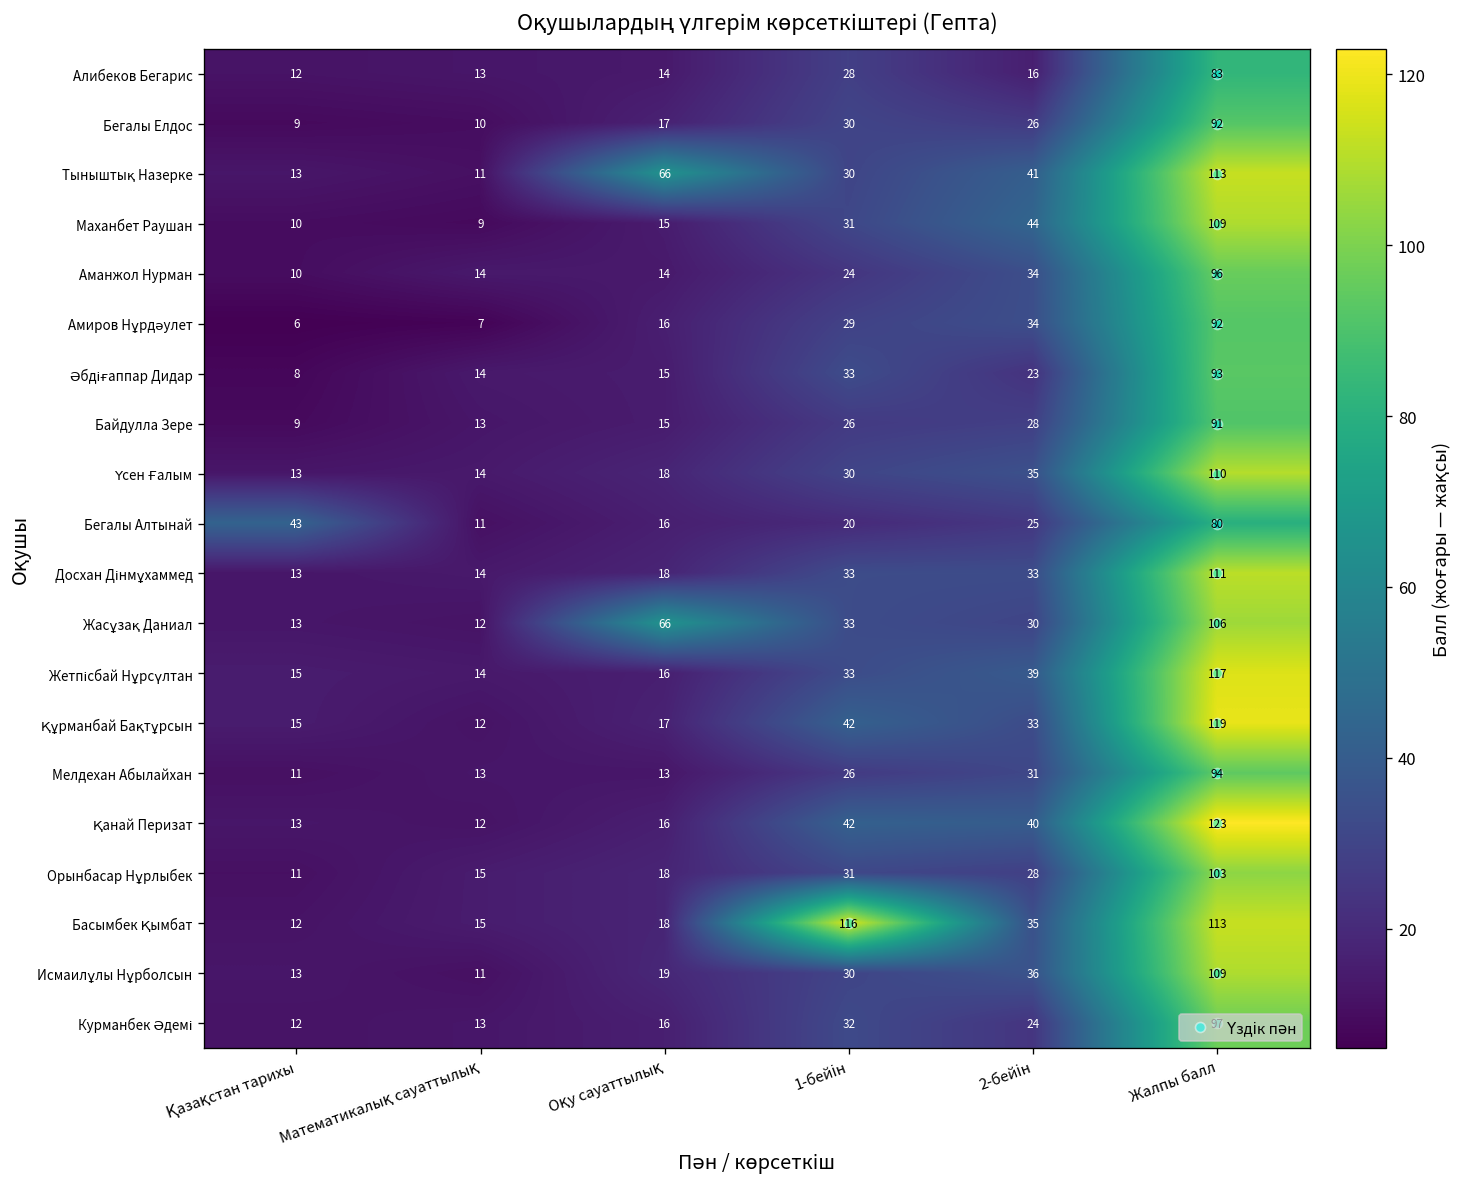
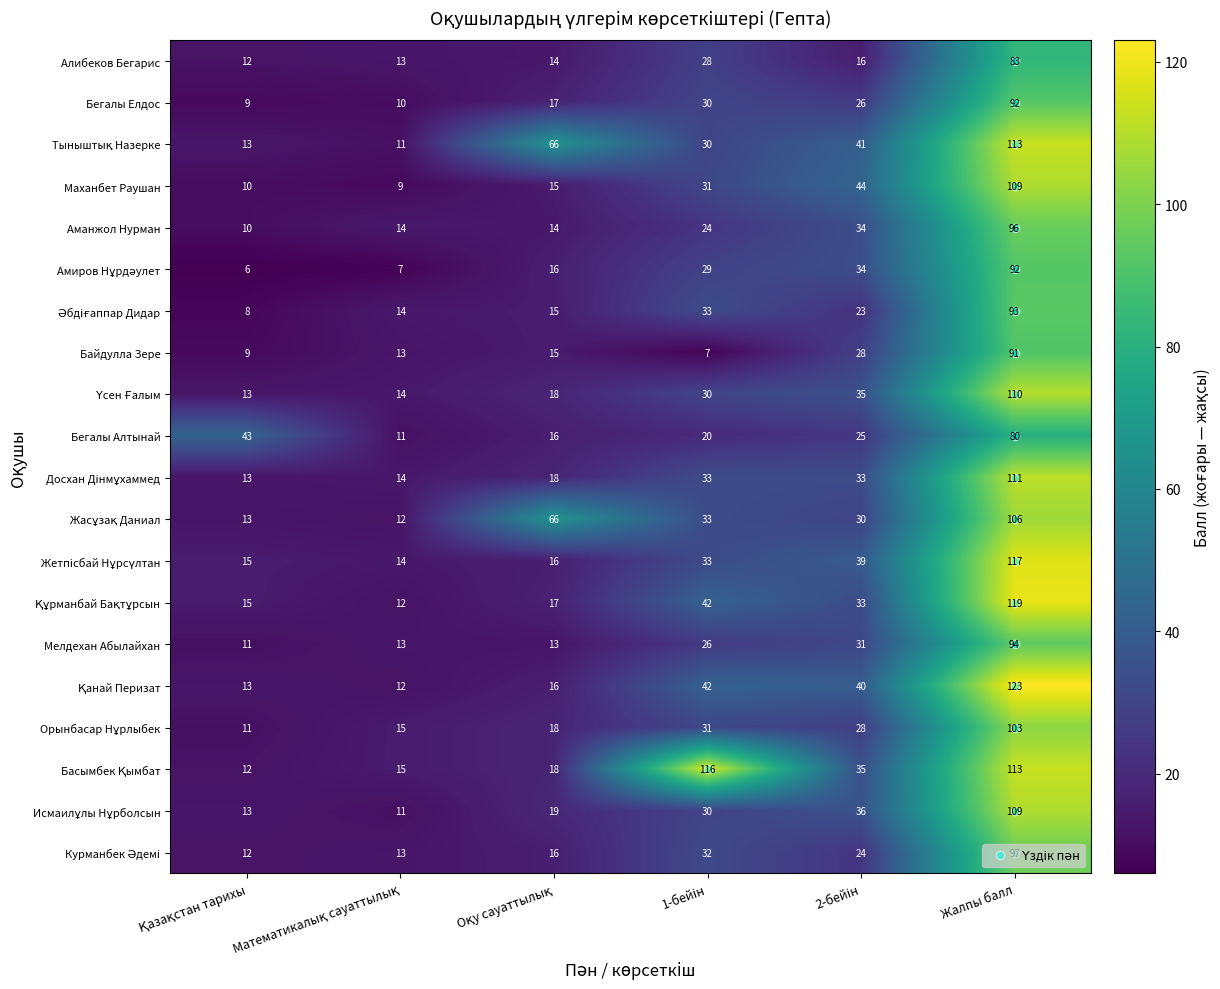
Байдулла Зере, 1-бейін: 26 -> 7
